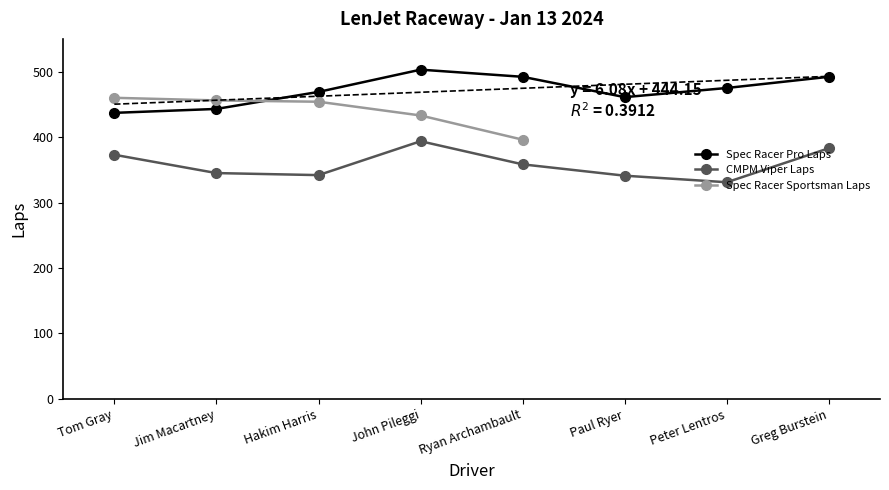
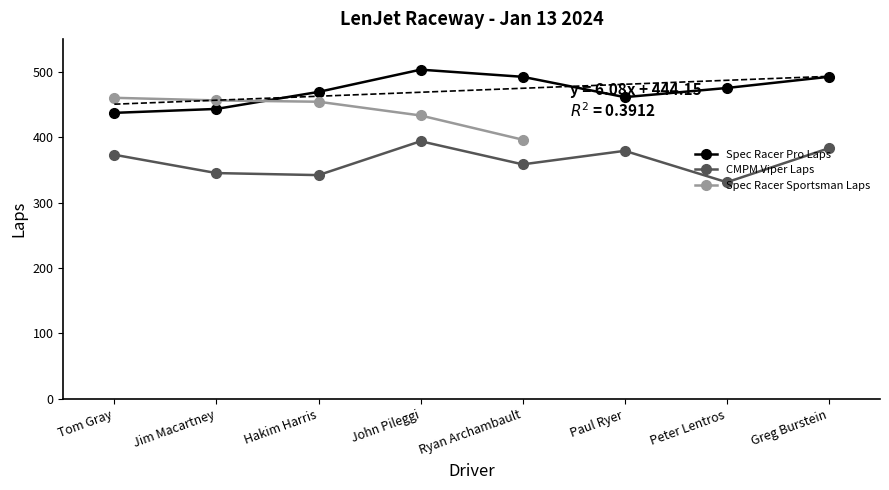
CMPM Viper Laps, Paul Ryer: 340 -> 380
